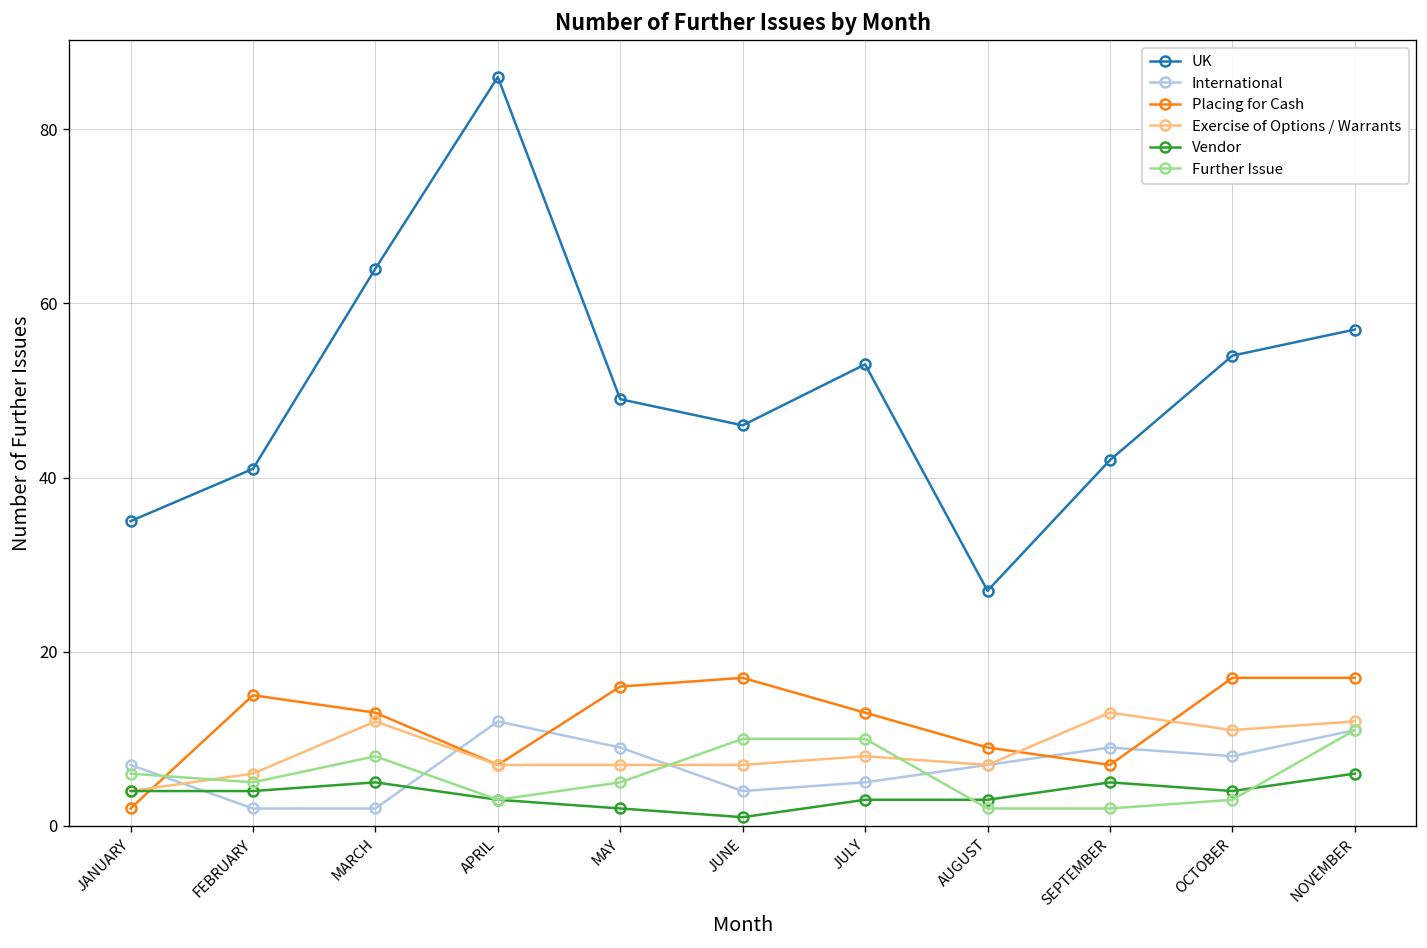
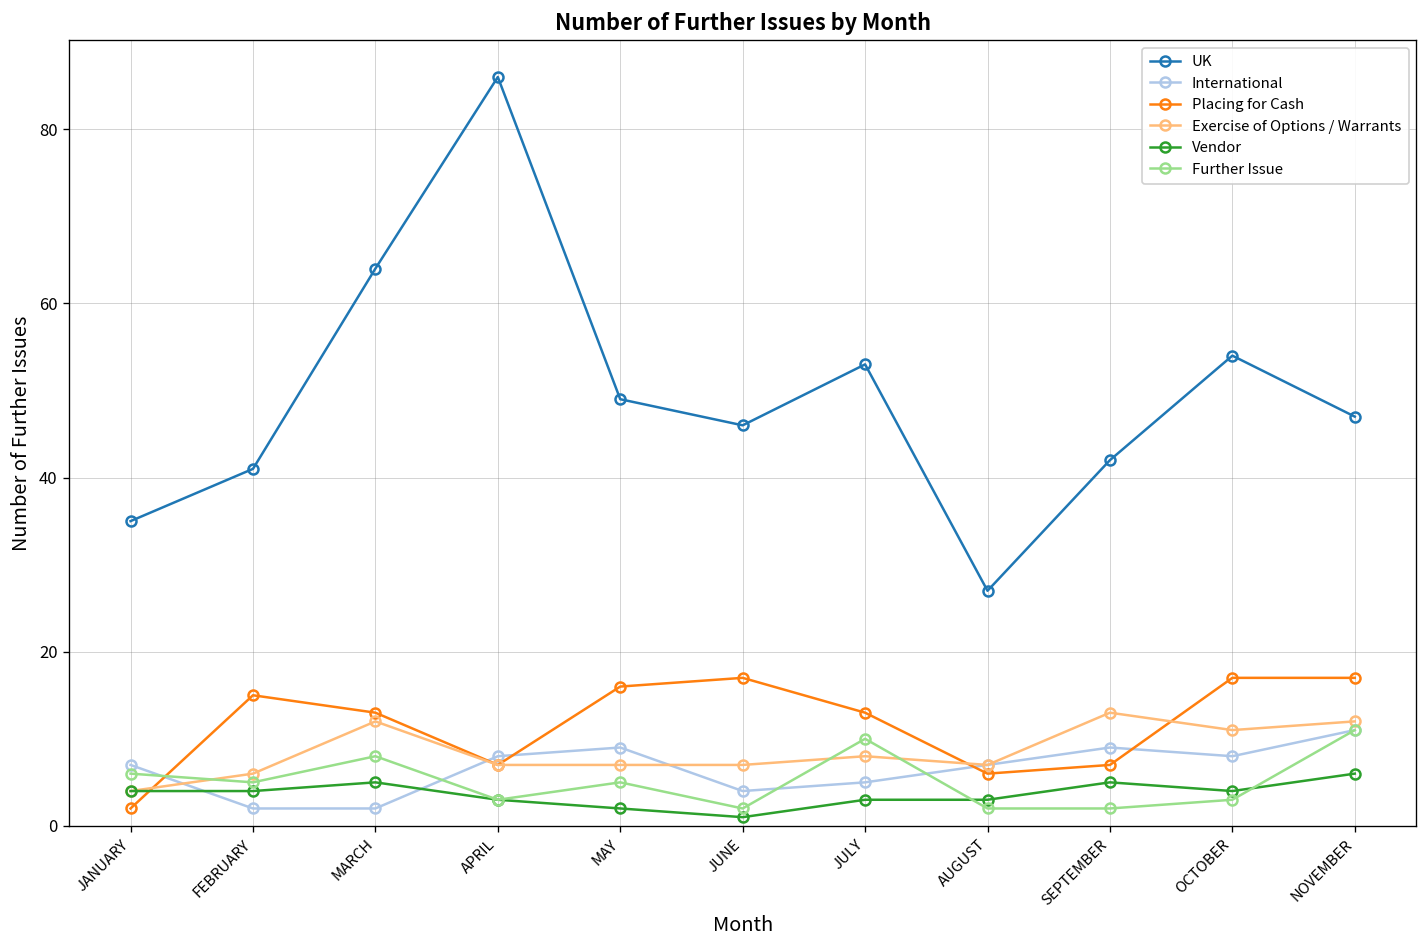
International, APRIL: 12 -> 8
Further Issue, JUNE: 10 -> 2
Placing for Cash, AUGUST: 9 -> 6
UK, NOVEMBER: 57 -> 47
